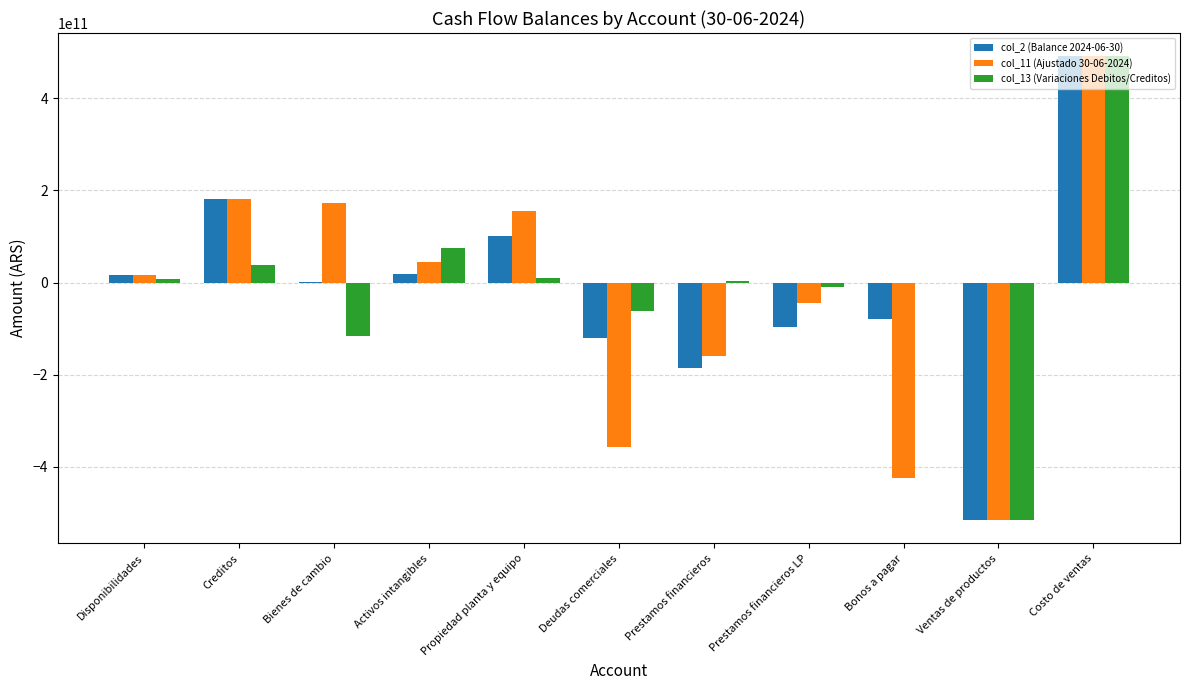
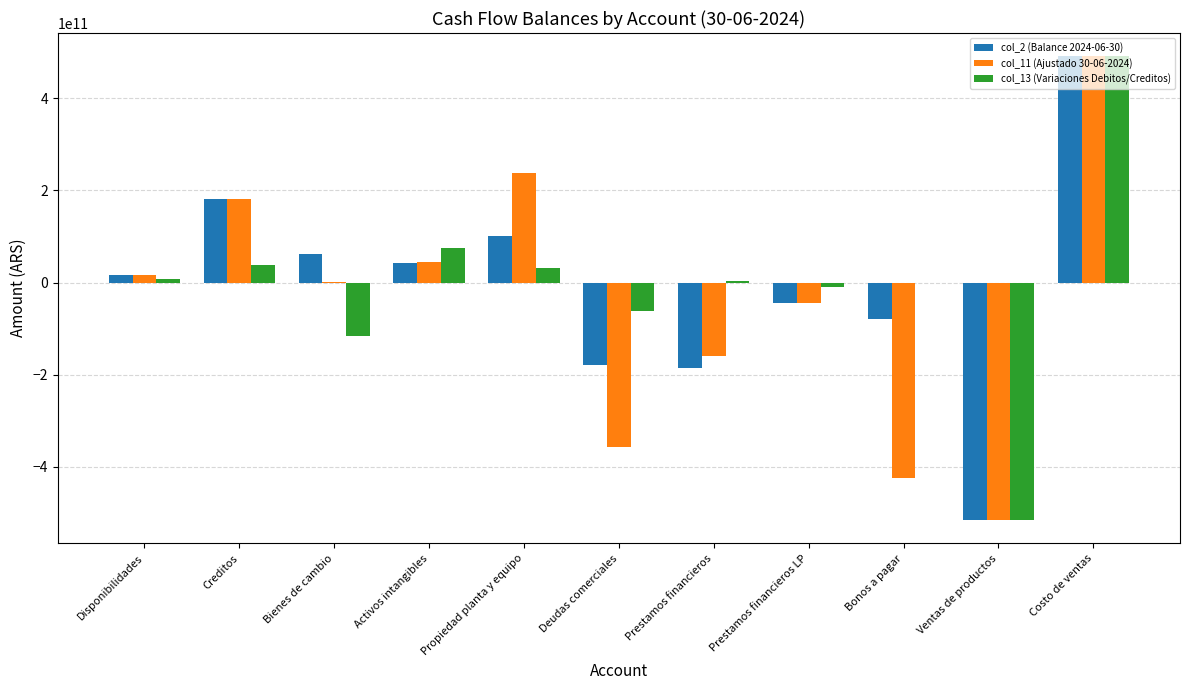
col_2 (Balance 2024-06-30), Bienes de cambio: 0 -> 60000000000
col_11 (Ajustado 30-06-2024), Bienes de cambio: 170000000000 -> 0
col_2 (Balance 2024-06-30), Activos intangibles: 20000000000 -> 40000000000
col_11 (Ajustado 30-06-2024), Propiedad planta y equipo: 150000000000 -> 240000000000
col_13 (Variaciones Debitos/Creditos), Propiedad planta y equipo: 10000000000 -> 30000000000
col_2 (Balance 2024-06-30), Deudas comerciales: -120000000000 -> -180000000000
col_2 (Balance 2024-06-30), Prestamos financieros LP: -100000000000 -> -40000000000
